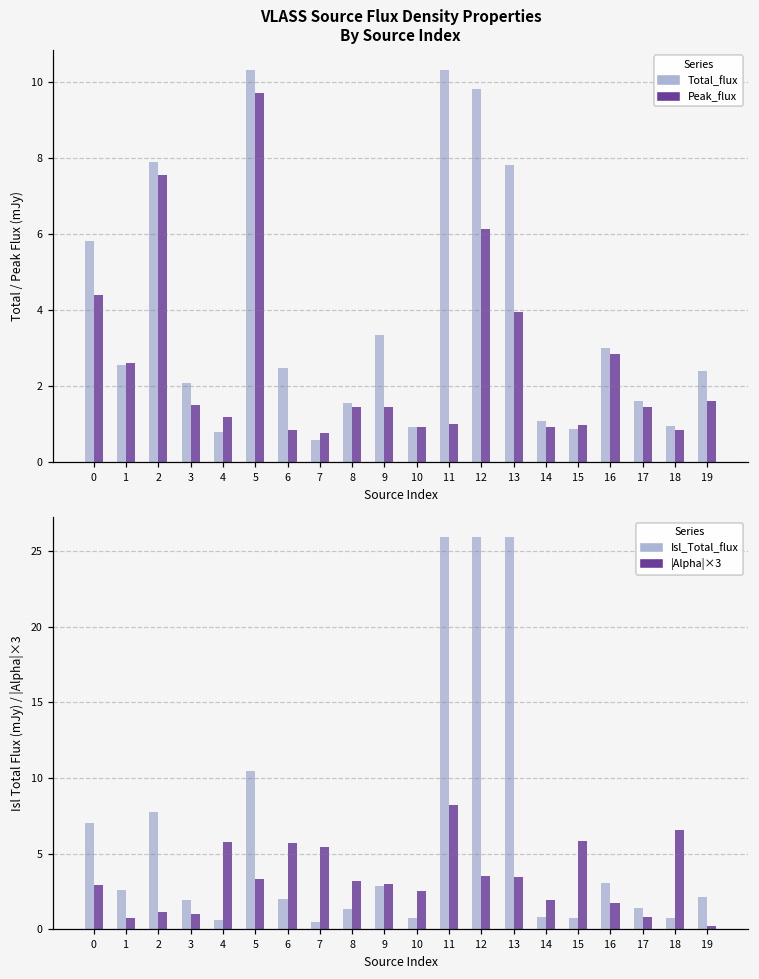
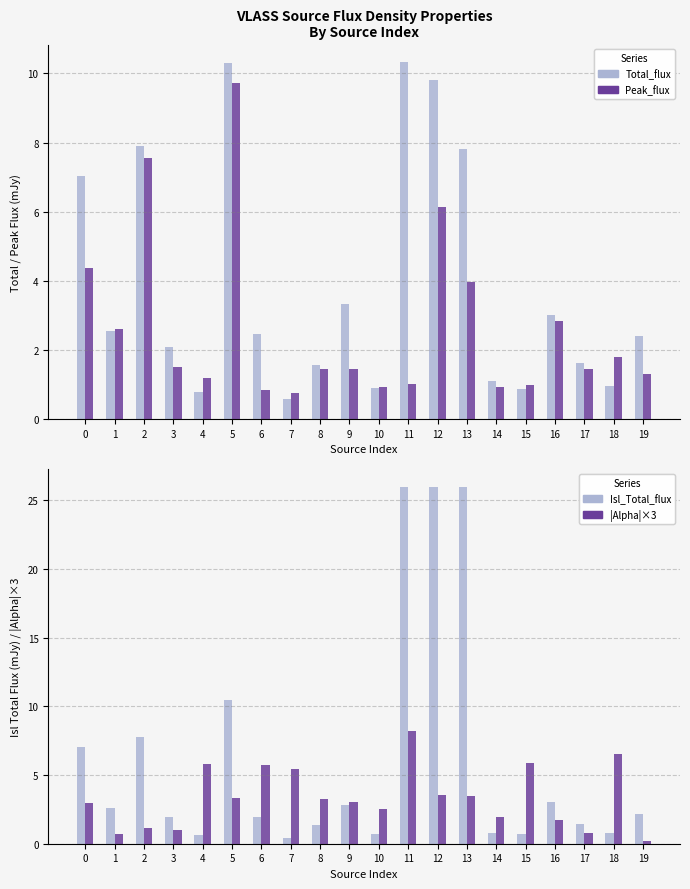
VLASS Source Flux Density Properties By Source Index, Total_flux, 0: 5.8 -> 7.0
VLASS Source Flux Density Properties By Source Index, Peak_flux, 18: 0.8 -> 1.8
VLASS Source Flux Density Properties By Source Index, Peak_flux, 19: 1.6 -> 1.3
